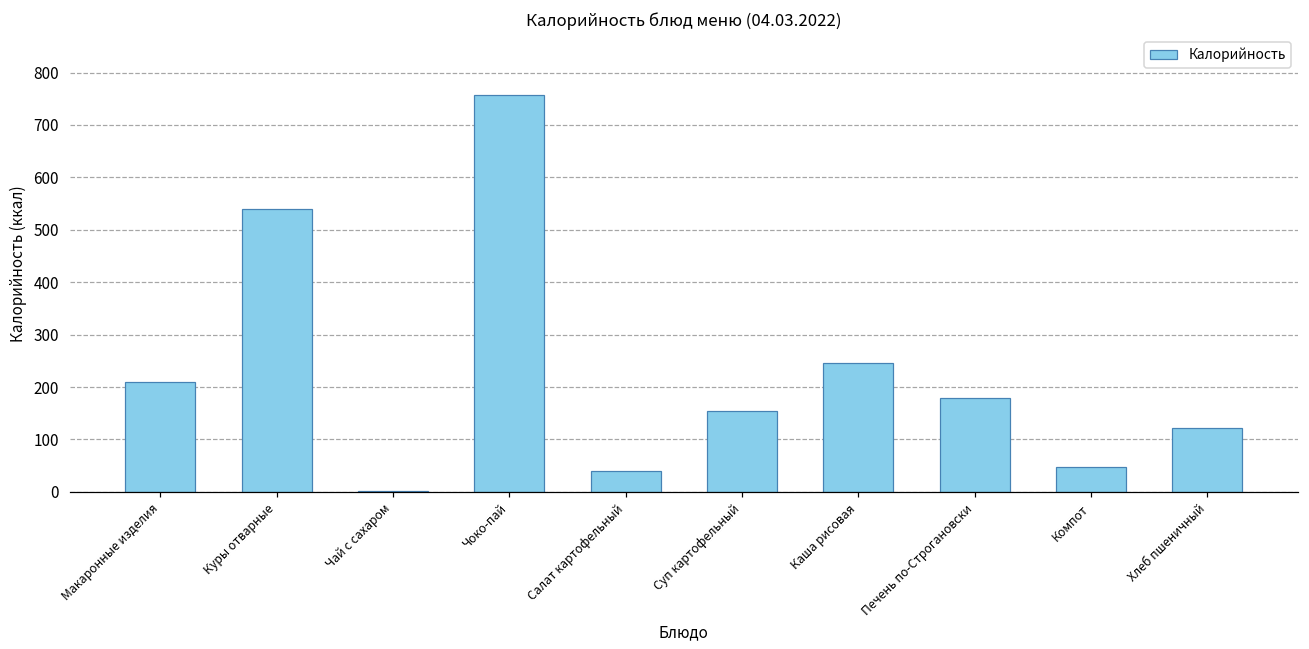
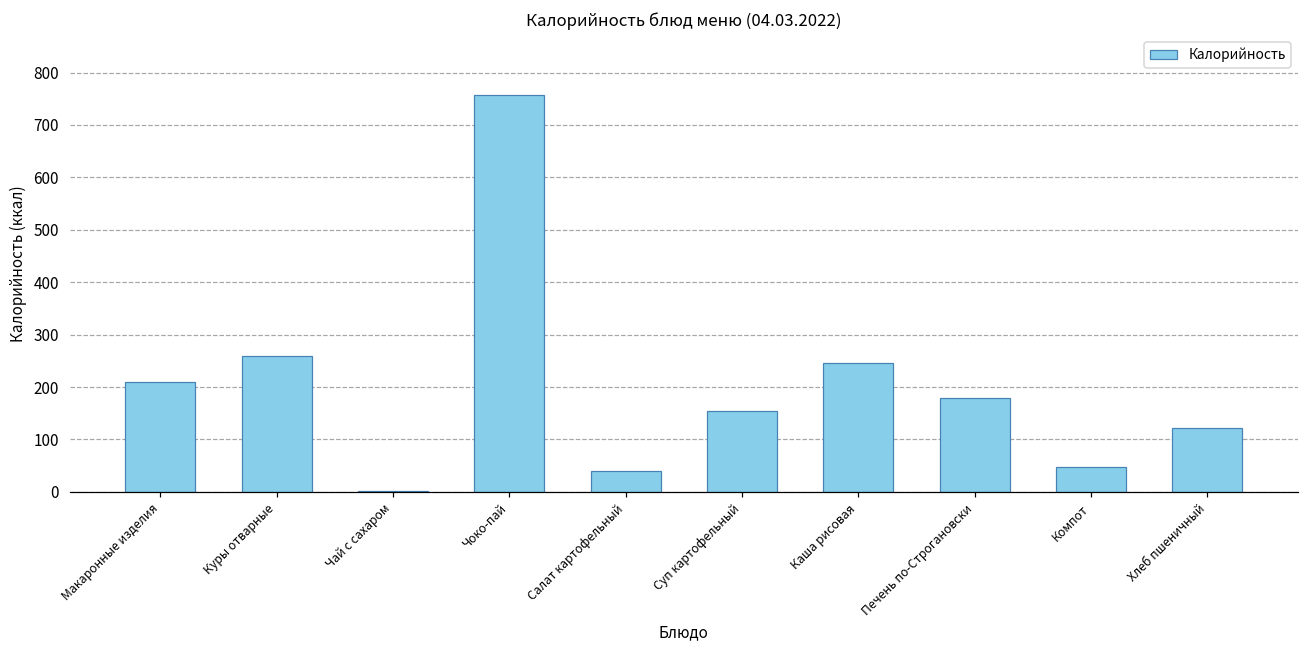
Куры отварные: 540 -> 260
